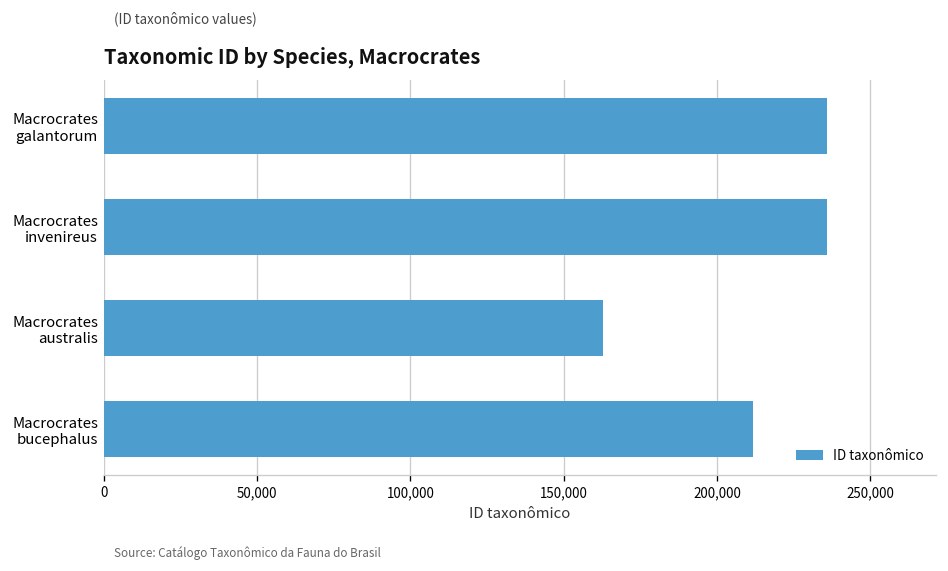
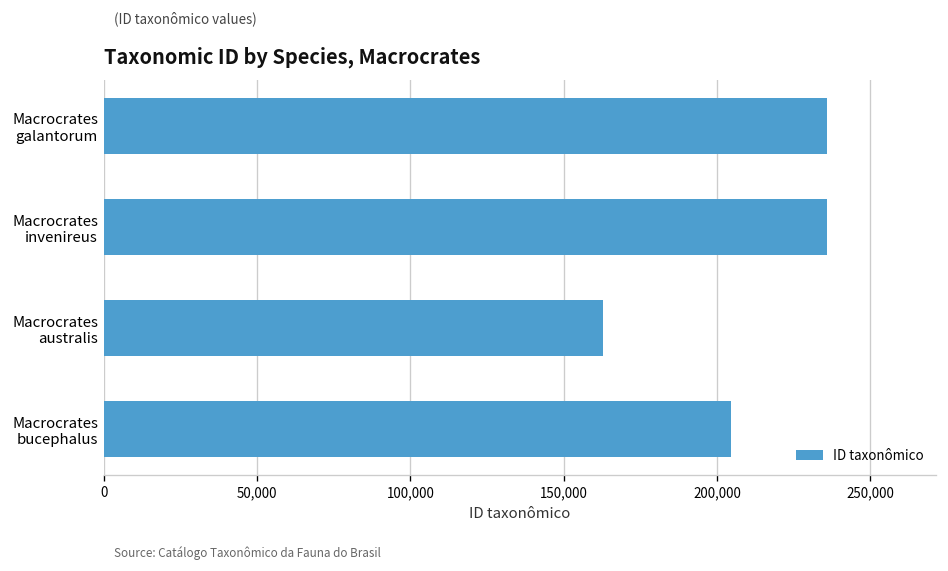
Macrocrates bucephalus: 212,000 -> 205,000
